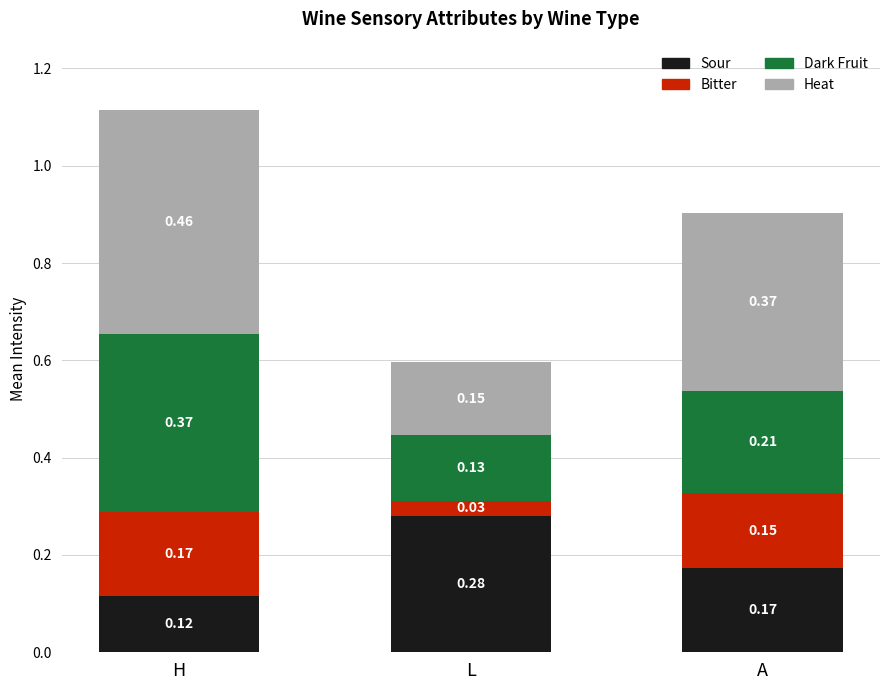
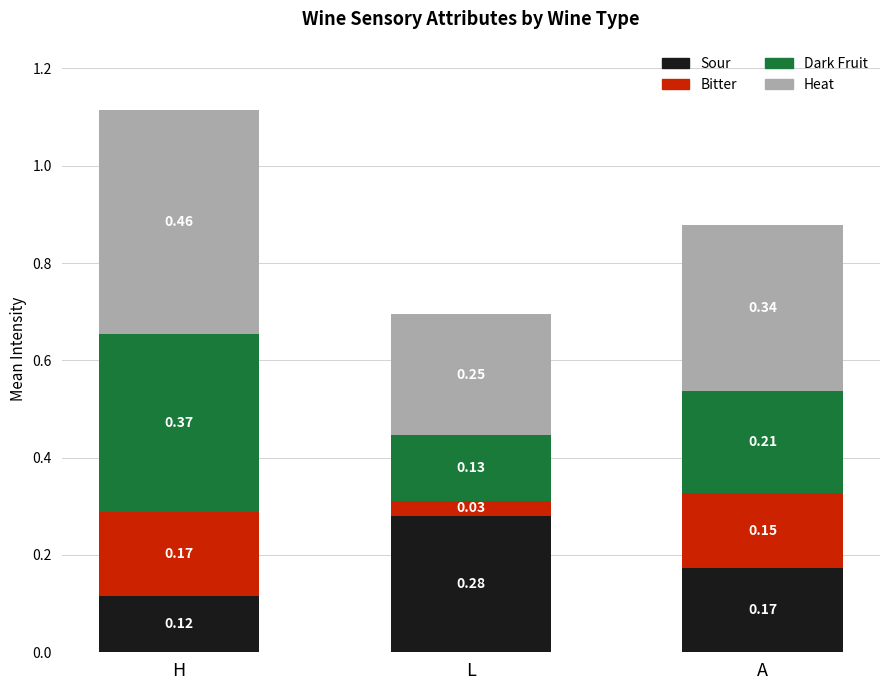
Heat, L: 0.15 -> 0.25
Heat, A: 0.37 -> 0.34
